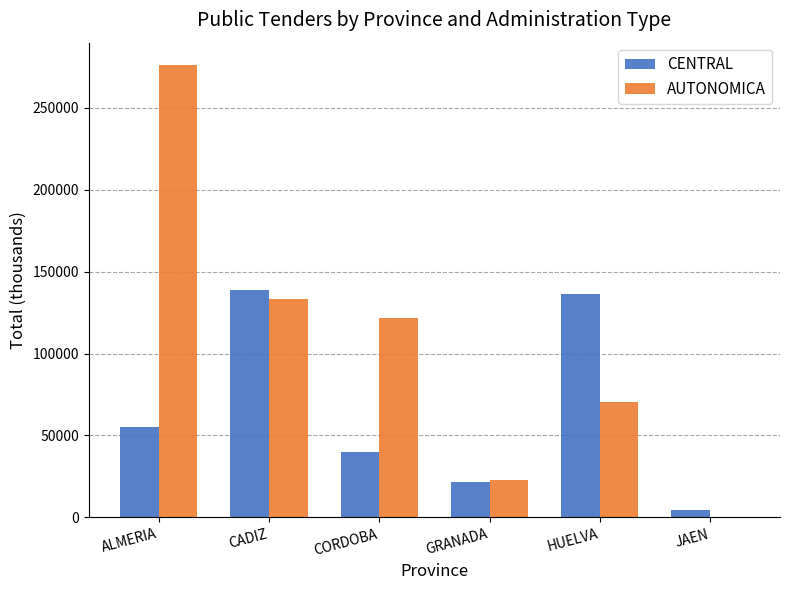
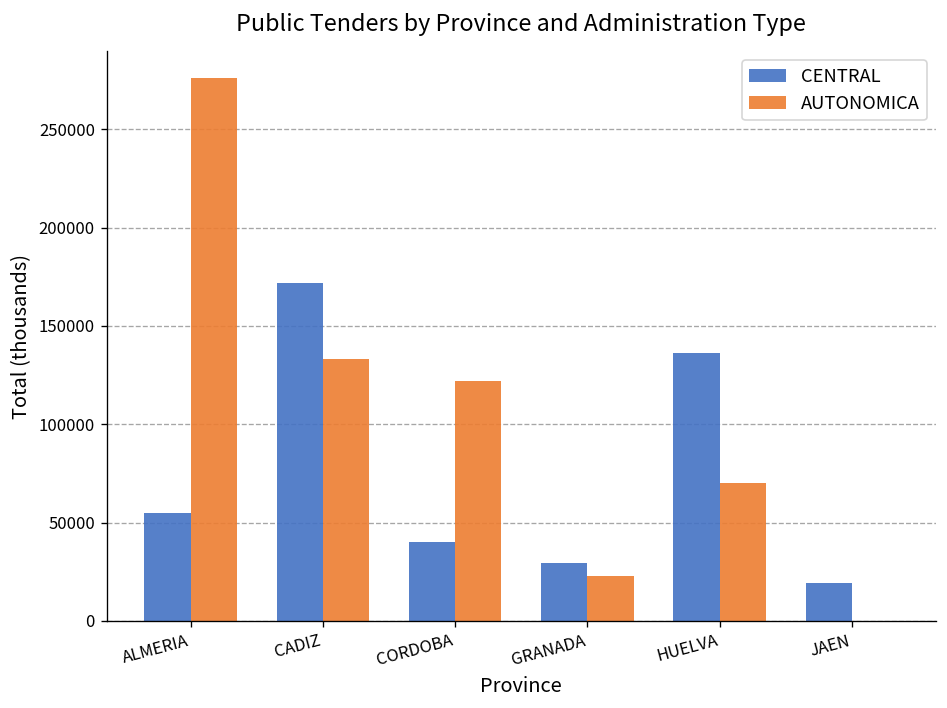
CENTRAL, CADIZ: 139000 -> 172000
CENTRAL, GRANADA: 22000 -> 29000
CENTRAL, JAEN: 4000 -> 19000
